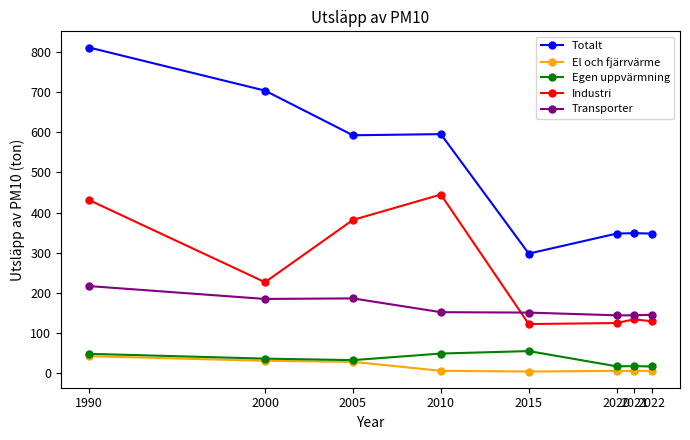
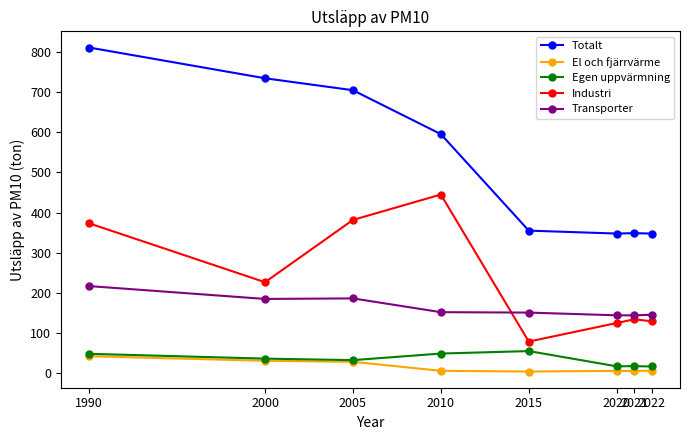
Industri, 1990: 430 -> 370
Totalt, 2000: 700 -> 730
Totalt, 2005: 590 -> 700
Totalt, 2015: 300 -> 360
Industri, 2015: 120 -> 80
